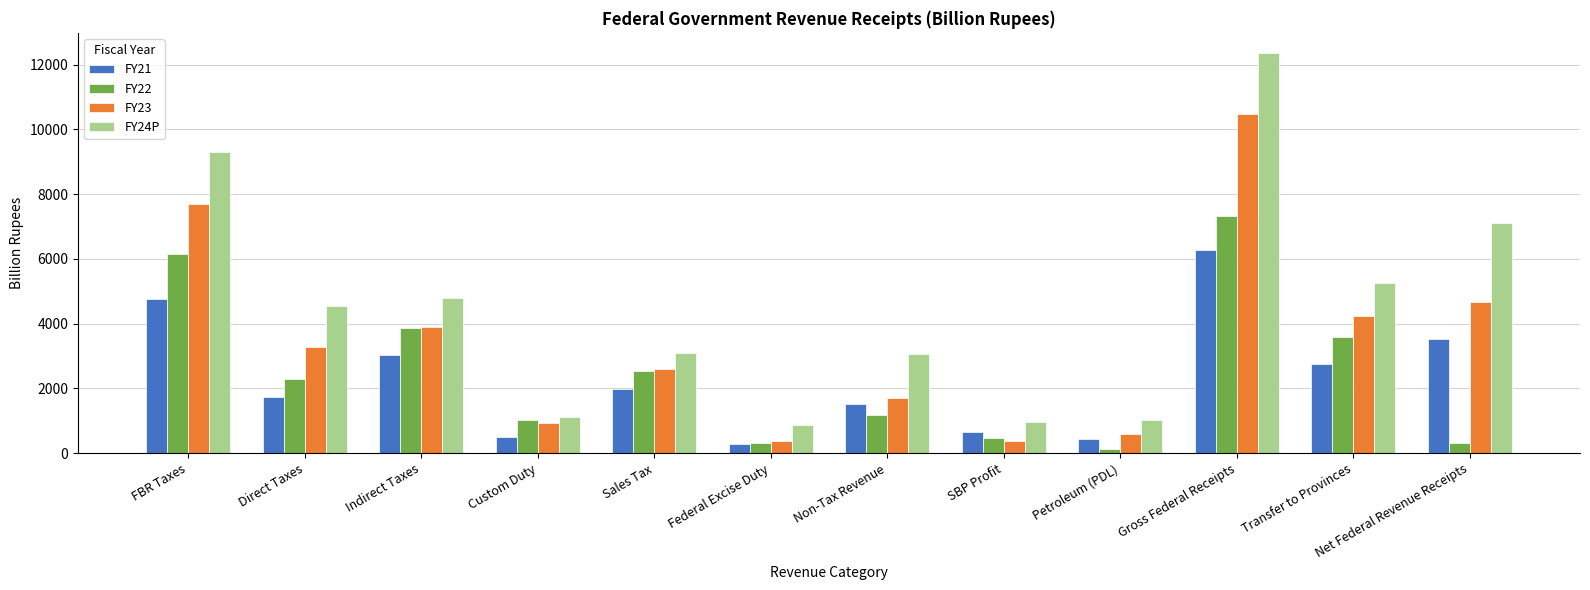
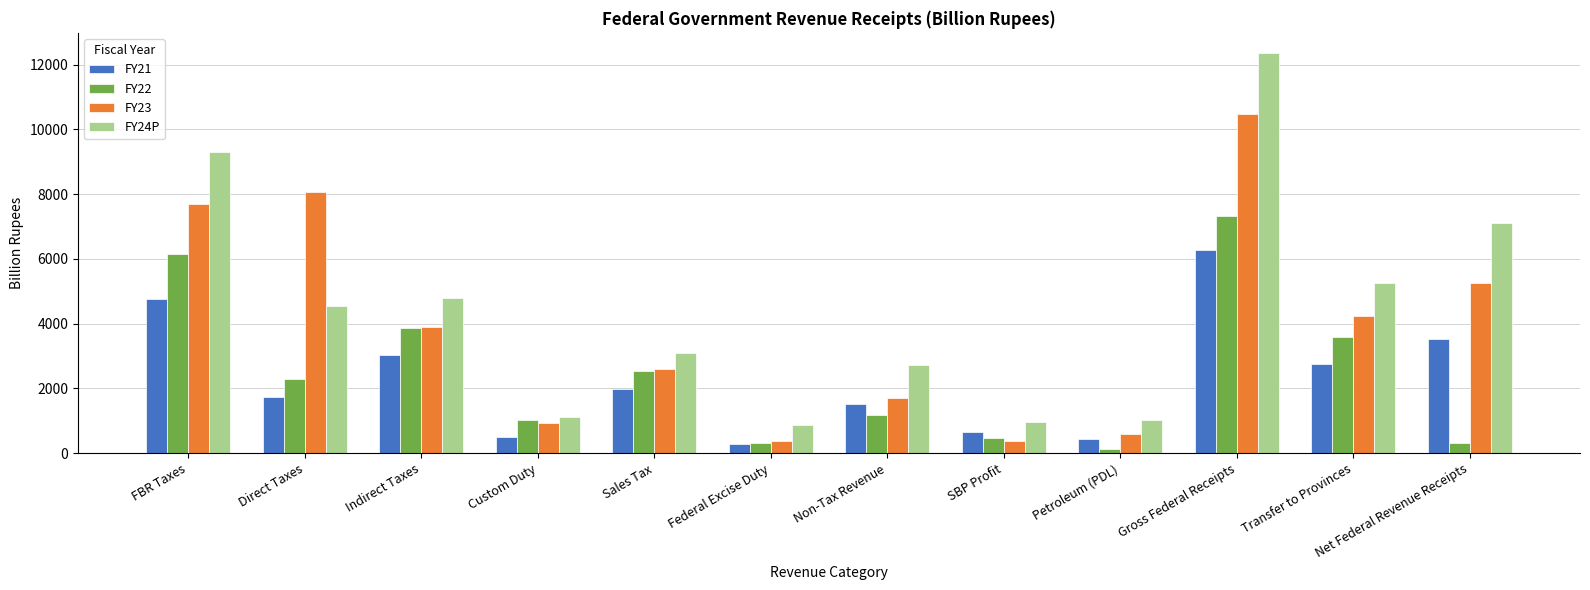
FY23, Direct Taxes: 3300 -> 8100
FY24P, Non-Tax Revenue: 3100 -> 2700
FY23, Net Federal Revenue Receipts: 4700 -> 5200
